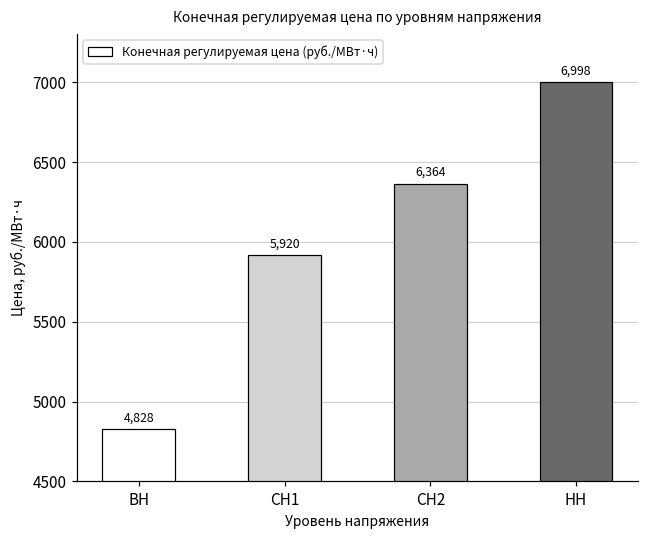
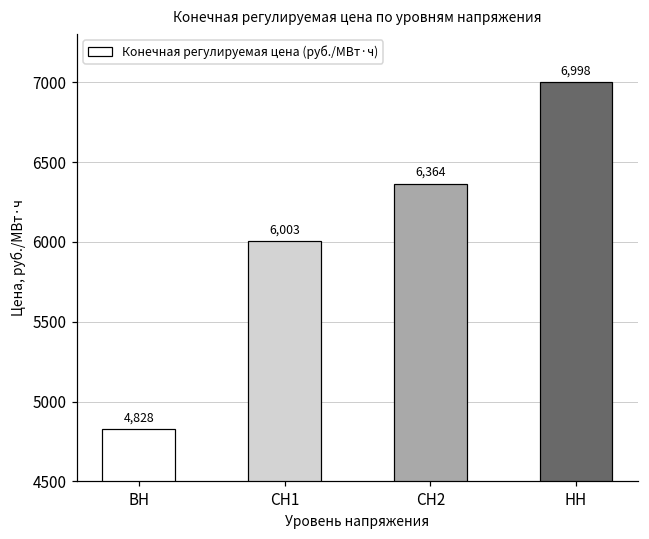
СН1: 5,920 -> 6,003
